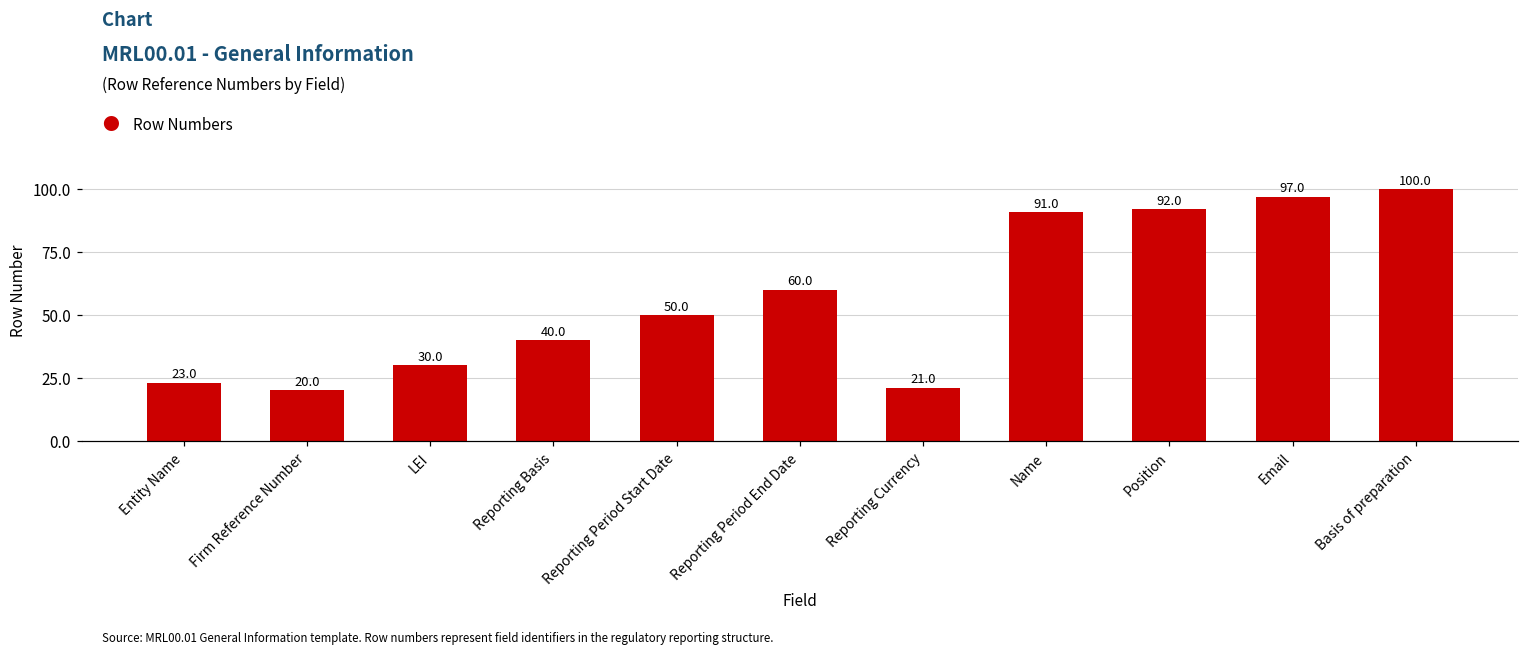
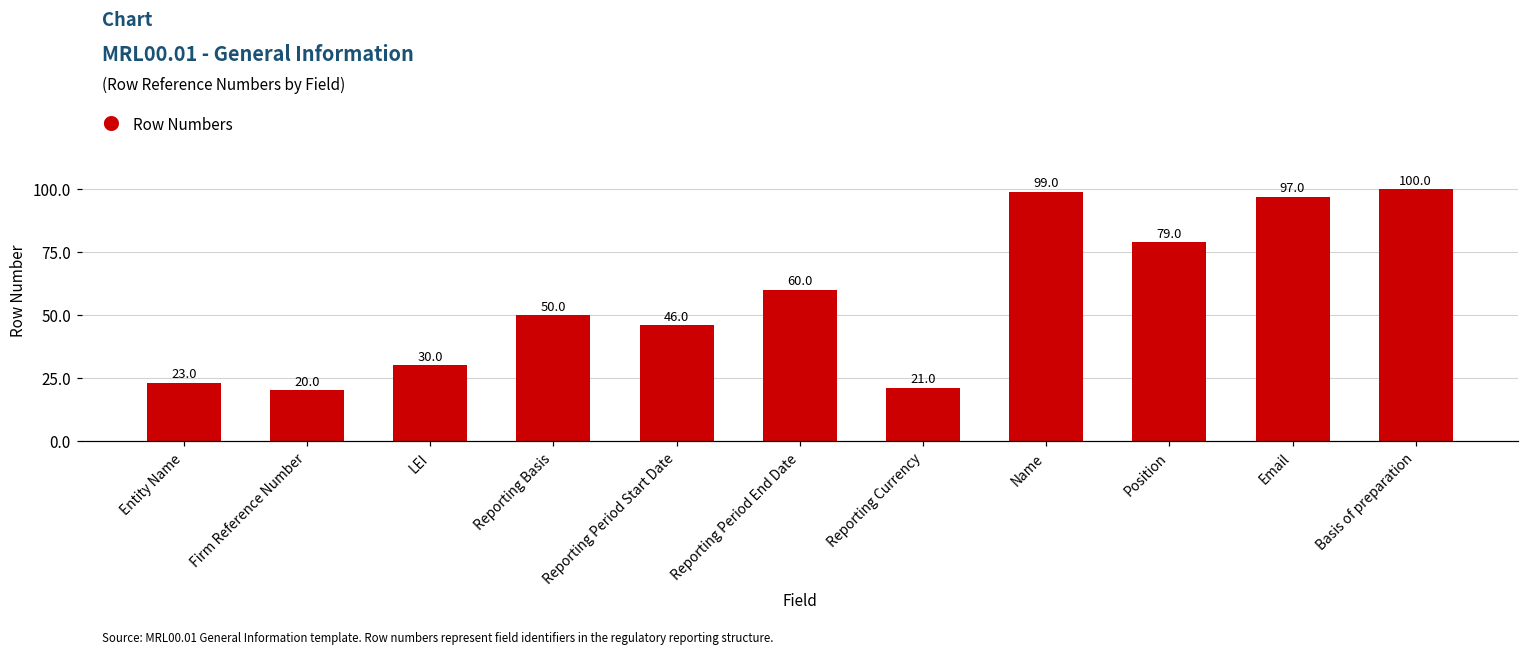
Reporting Basis: 40.0 -> 50.0
Reporting Period Start Date: 50.0 -> 46.0
Name: 91.0 -> 99.0
Position: 92.0 -> 79.0
